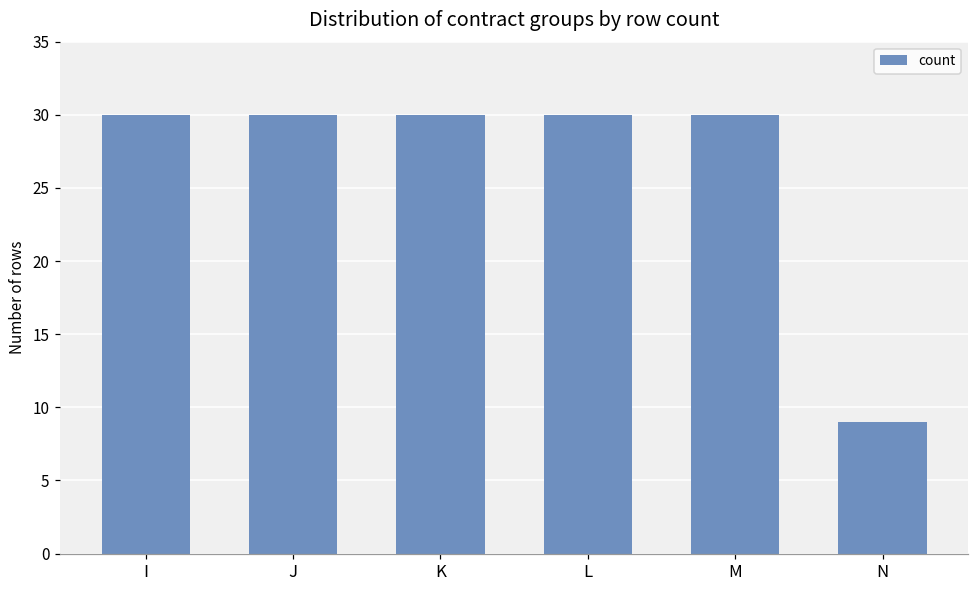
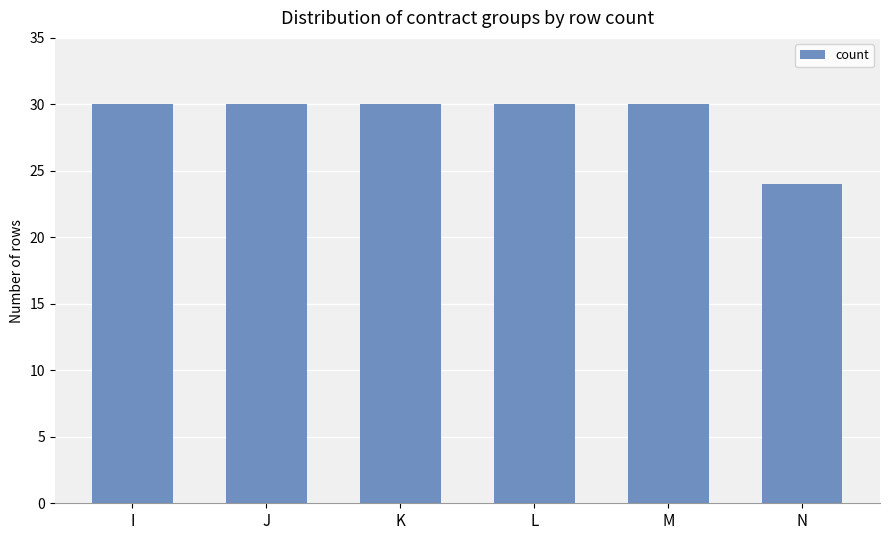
N: 9 -> 24
